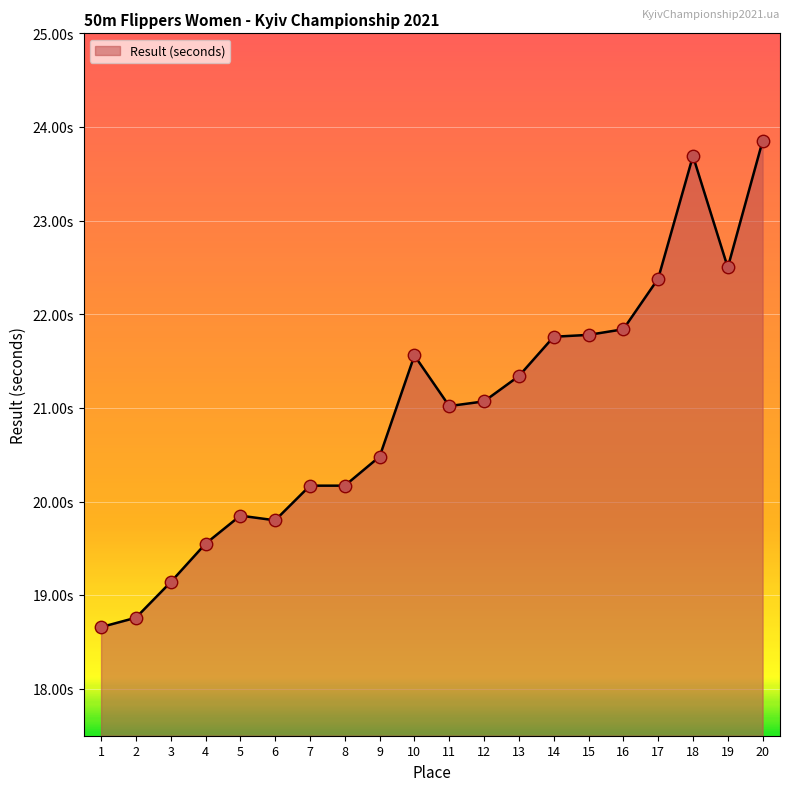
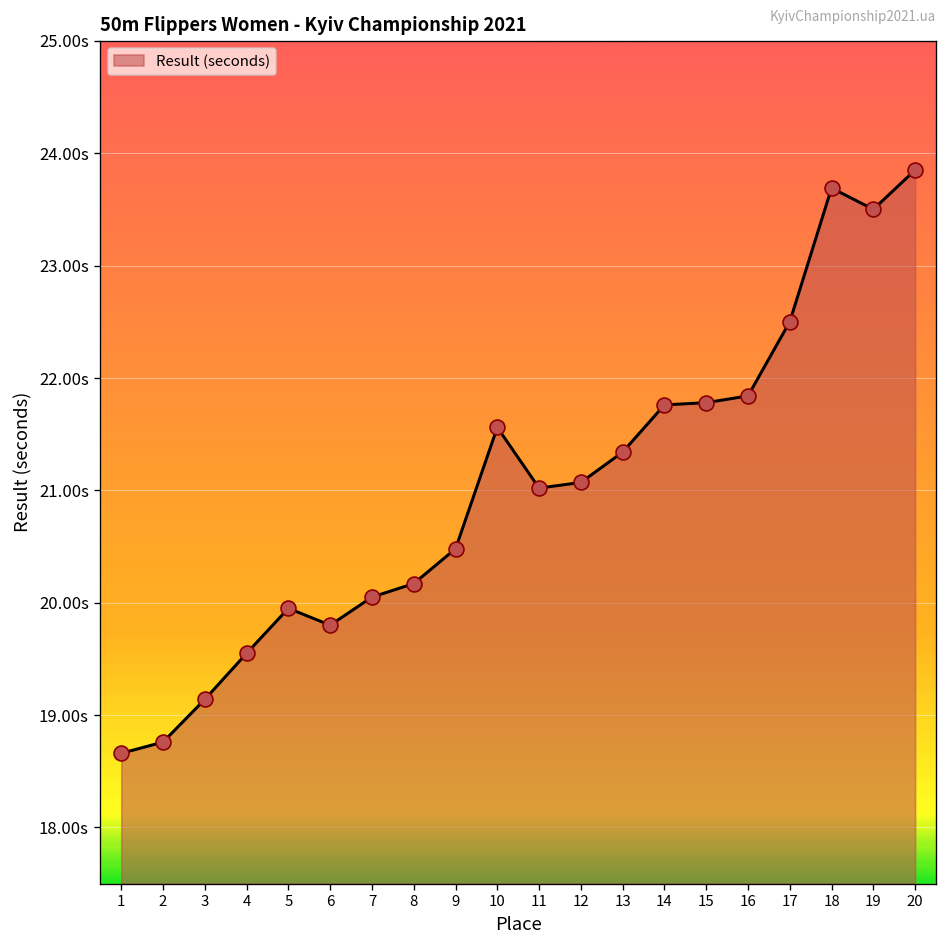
5: 19.9s -> 20.0s
7: 20.2s -> 20.1s
17: 22.4s -> 22.5s
19: 22.5s -> 23.5s
